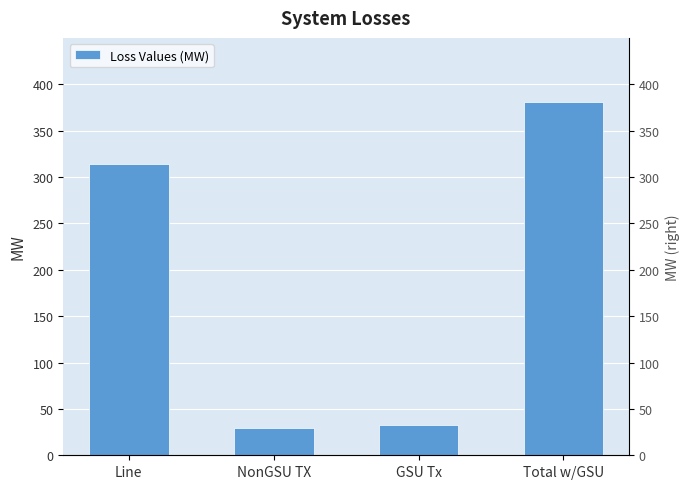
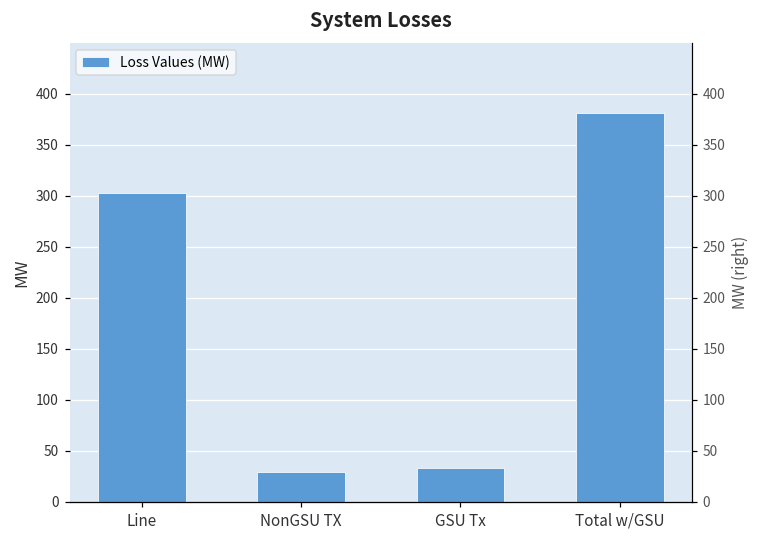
Line: 310 -> 300
